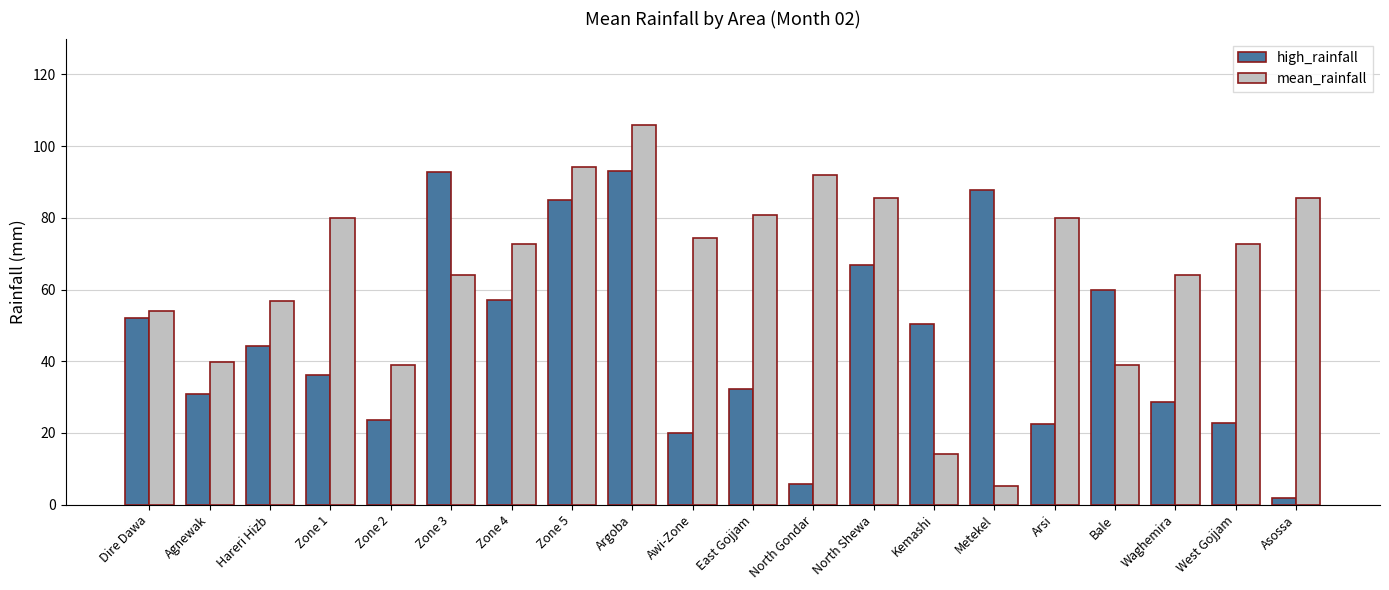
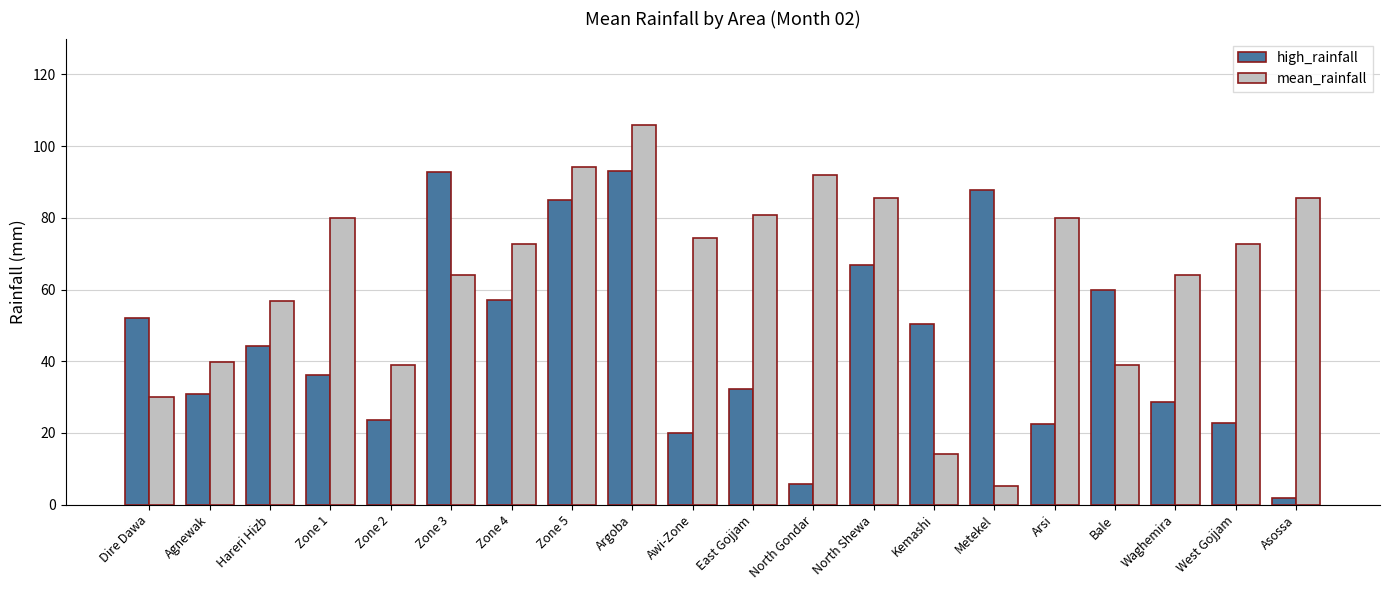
mean_rainfall, Dire Dawa: 54 -> 30
